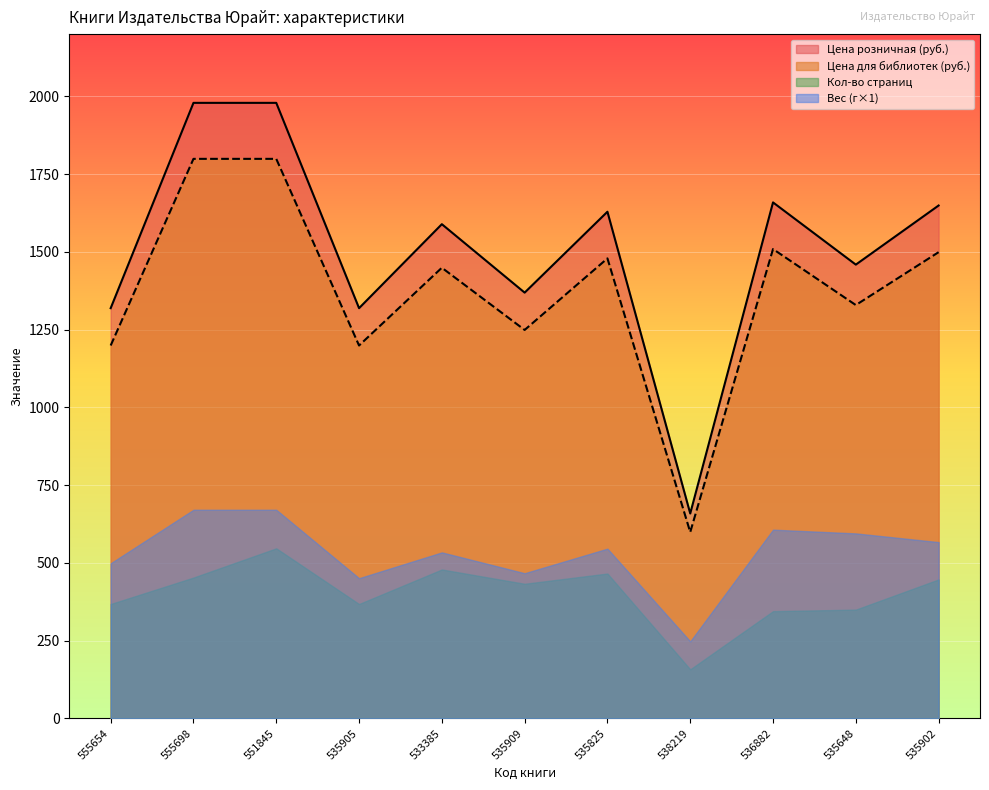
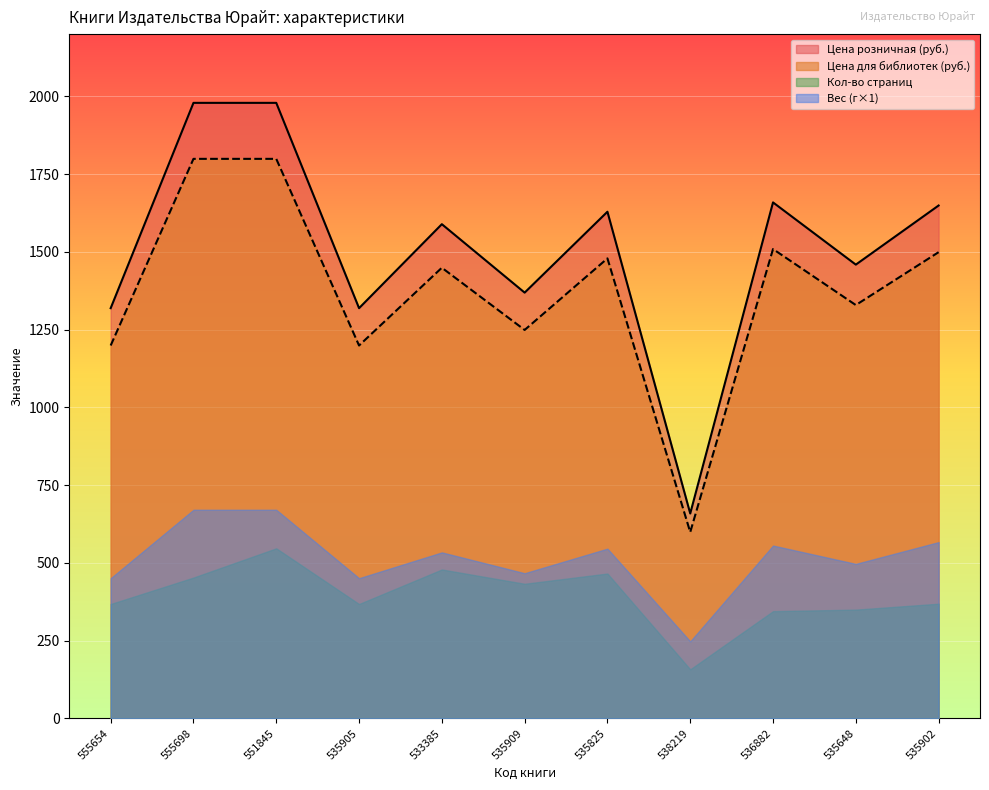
Вес (г×1), 555654: 500 -> 450
Вес (г×1), 536882: 610 -> 560
Вес (г×1), 535648: 600 -> 500
Кол-во страниц, 535902: 450 -> 370
